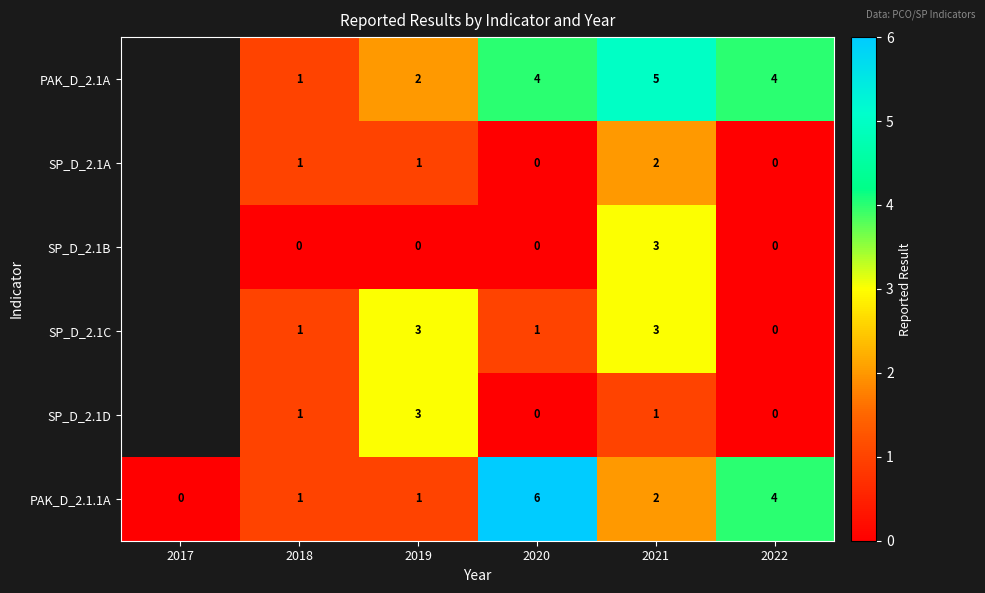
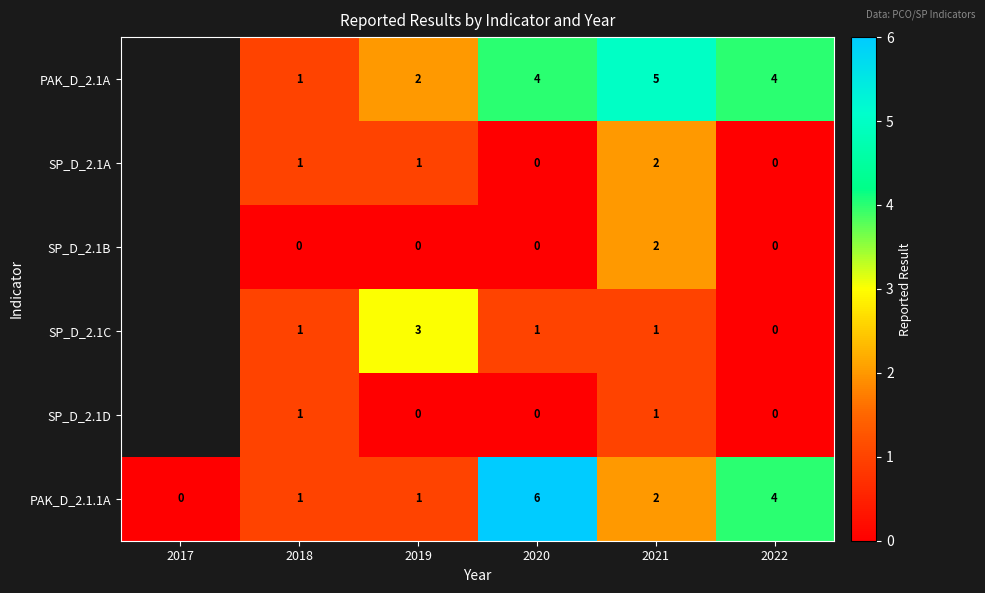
SP_D_2.1B, 2021: 3 -> 2
SP_D_2.1C, 2021: 3 -> 1
SP_D_2.1D, 2019: 3 -> 0
